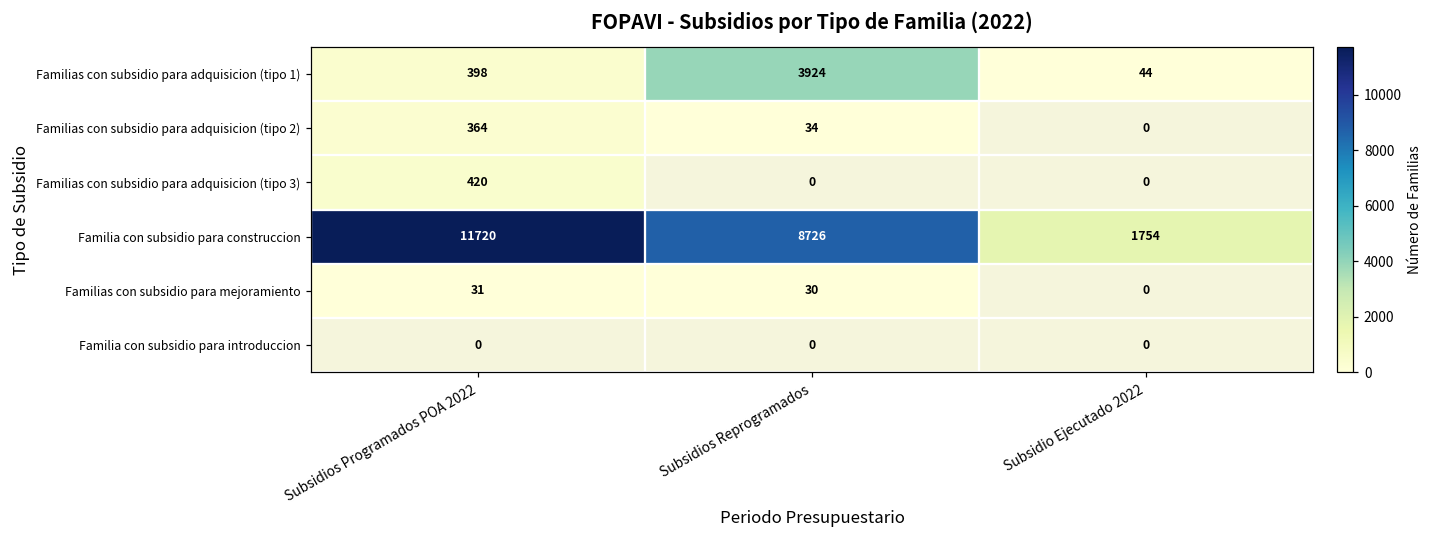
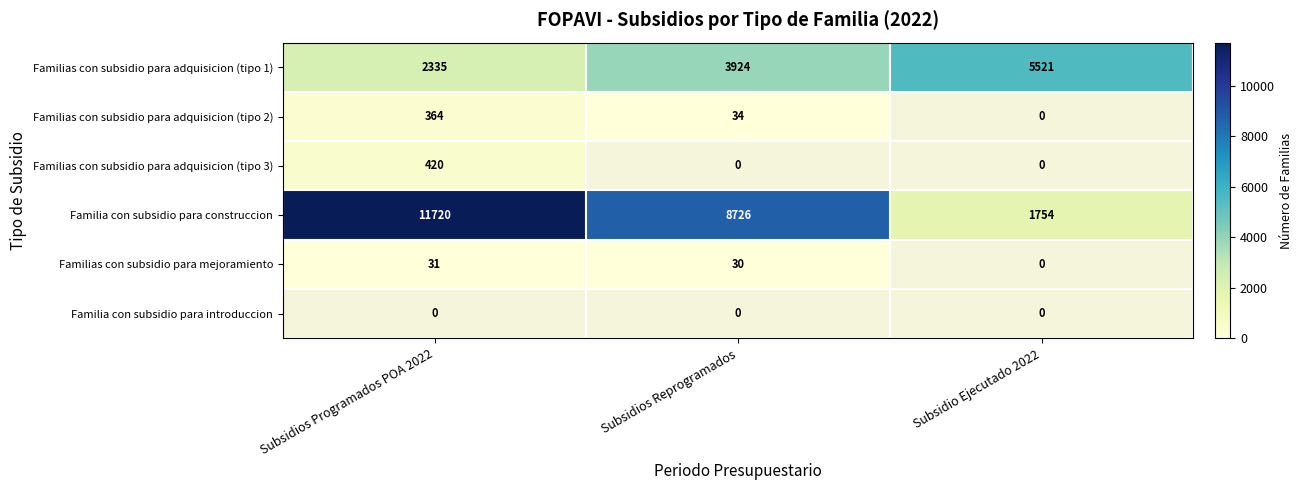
Familias con subsidio para adquisicion (tipo 1), Subsidios Programados POA 2022: 398 -> 2335
Familias con subsidio para adquisicion (tipo 1), Subsidio Ejecutado 2022: 44 -> 5521
